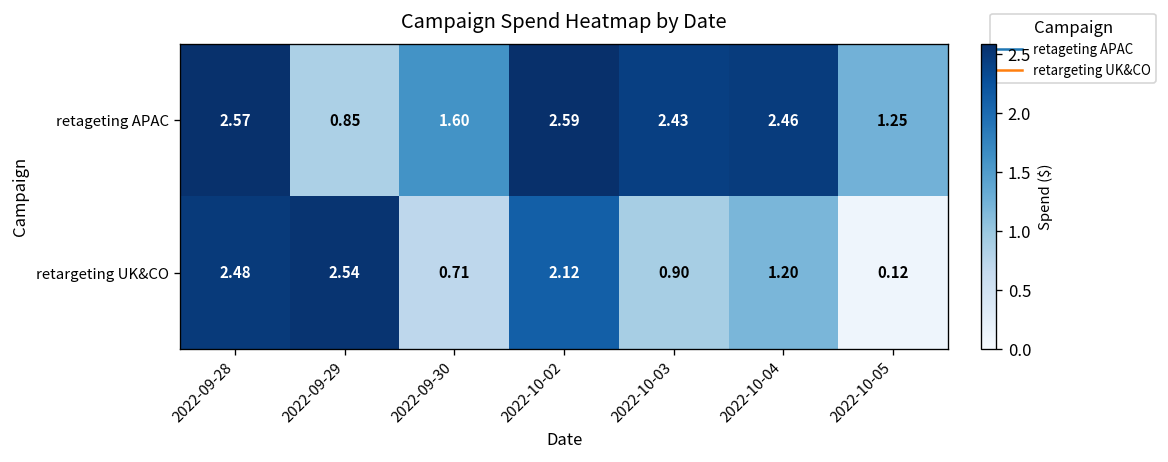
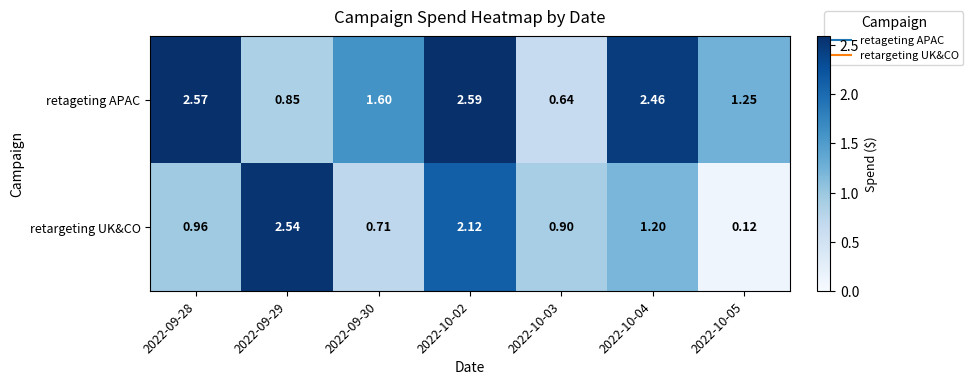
retageting APAC, 2022-10-03: 2.43 -> 0.64
retargeting UK&CO, 2022-09-28: 2.48 -> 0.96
